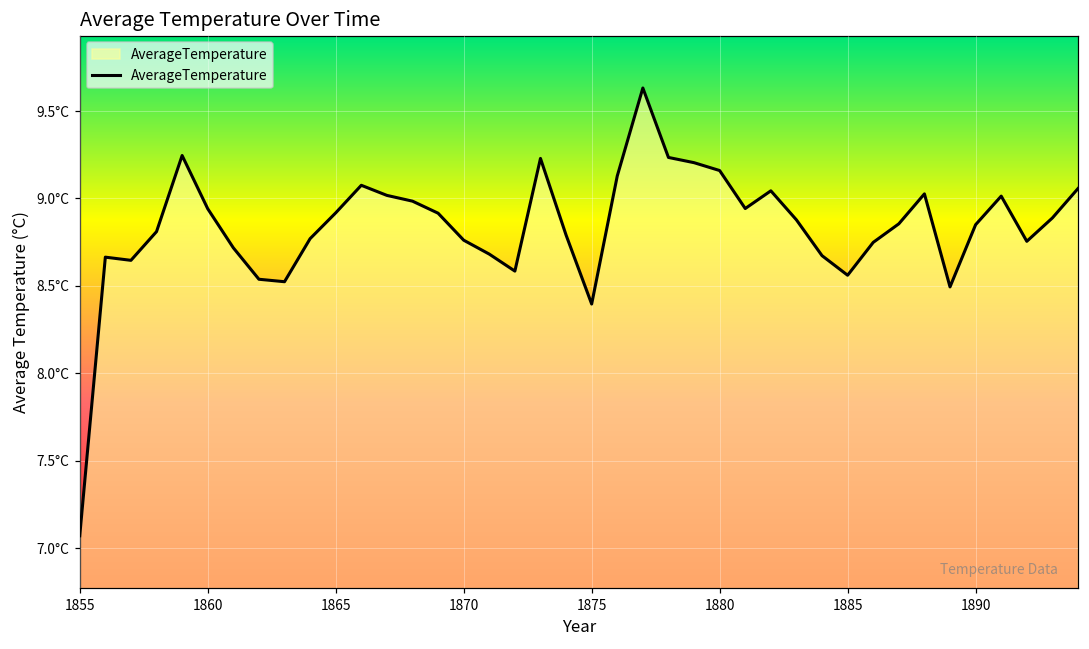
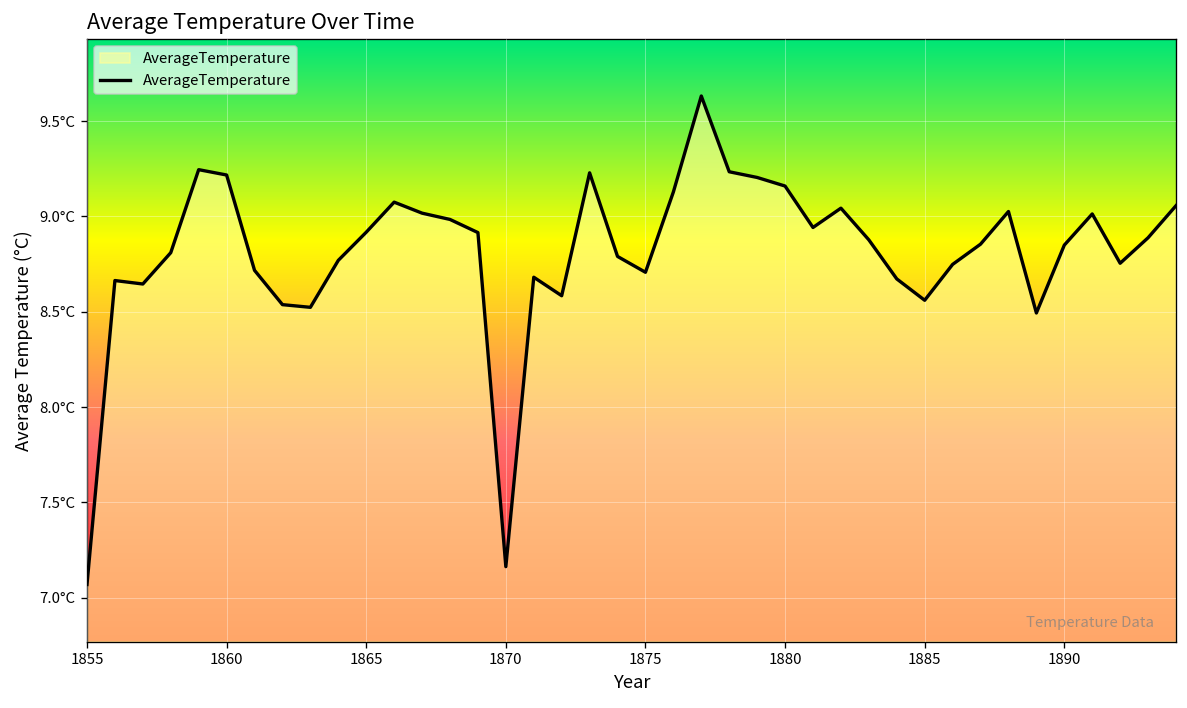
1860: 8.94°C -> 9.22°C
1870: 8.76°C -> 7.16°C
1875: 8.40°C -> 8.71°C
